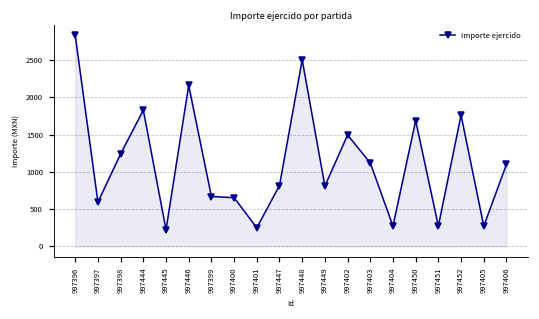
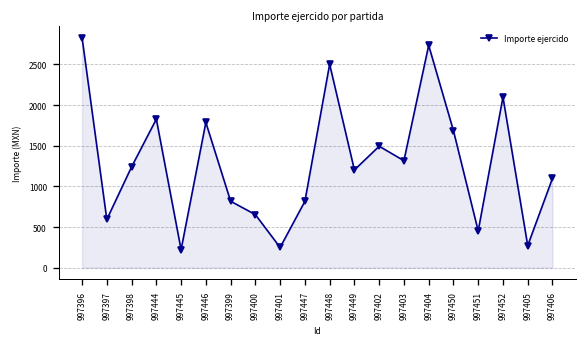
997446: 2200 -> 1800
997399: 700 -> 800
997449: 800 -> 1200
997403: 1100 -> 1300
997404: 300 -> 2700
997451: 300 -> 500
997452: 1800 -> 2100
